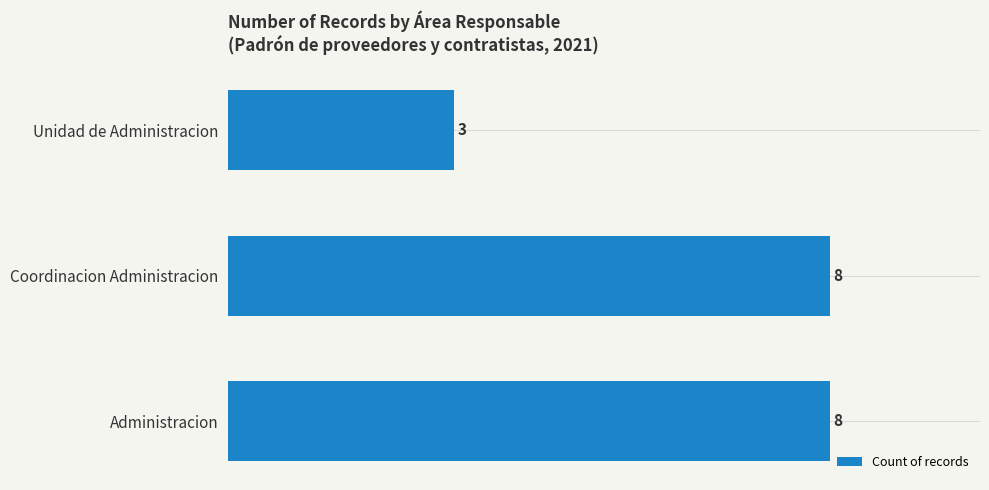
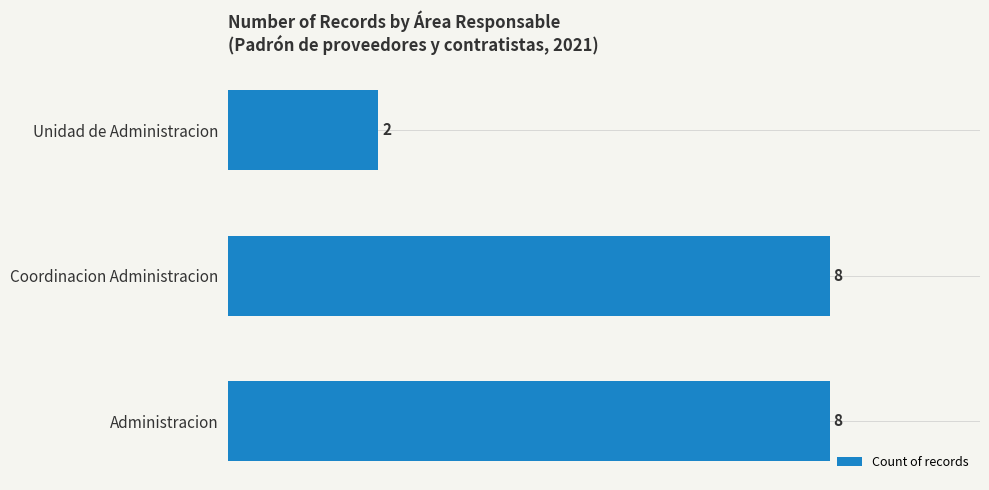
Unidad de Administracion: 3 -> 2
